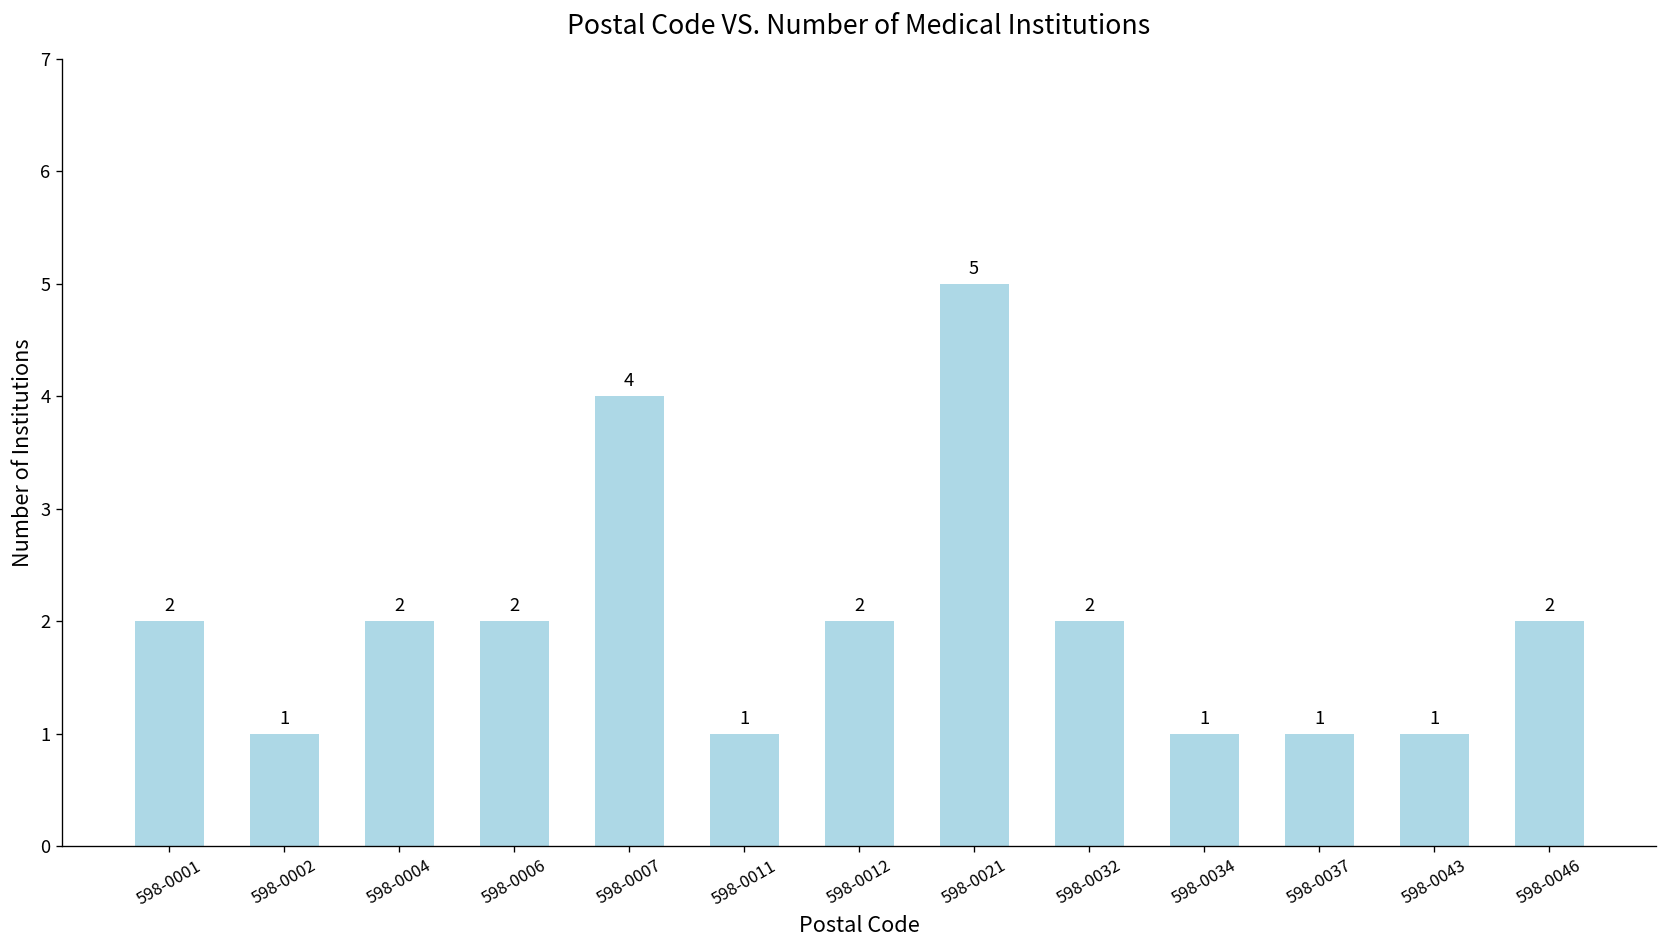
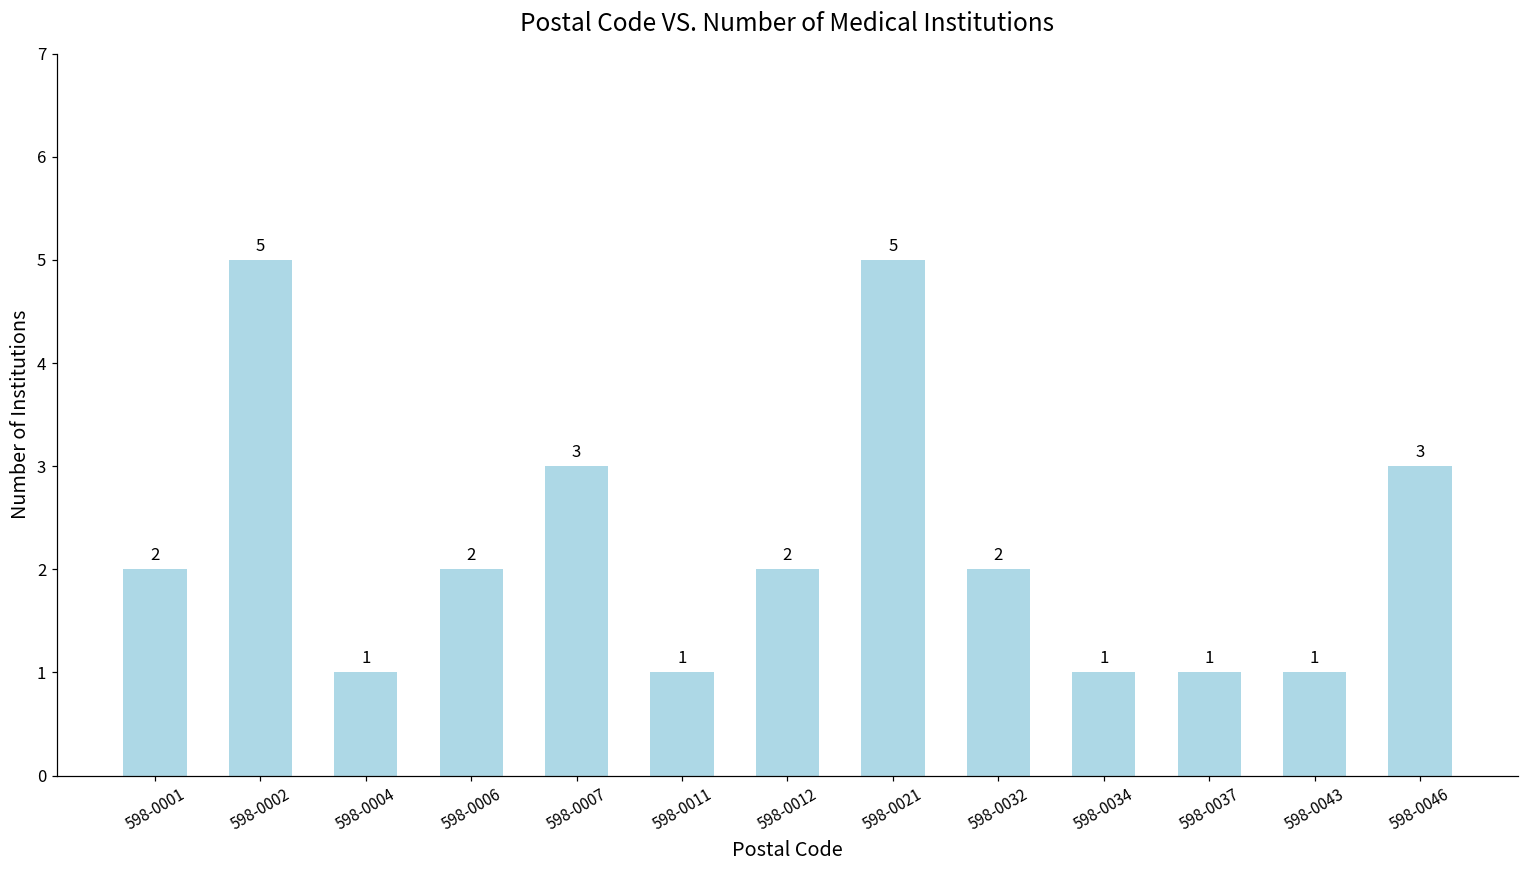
598-0002: 1 -> 5
598-0004: 2 -> 1
598-0007: 4 -> 3
598-0046: 2 -> 3
